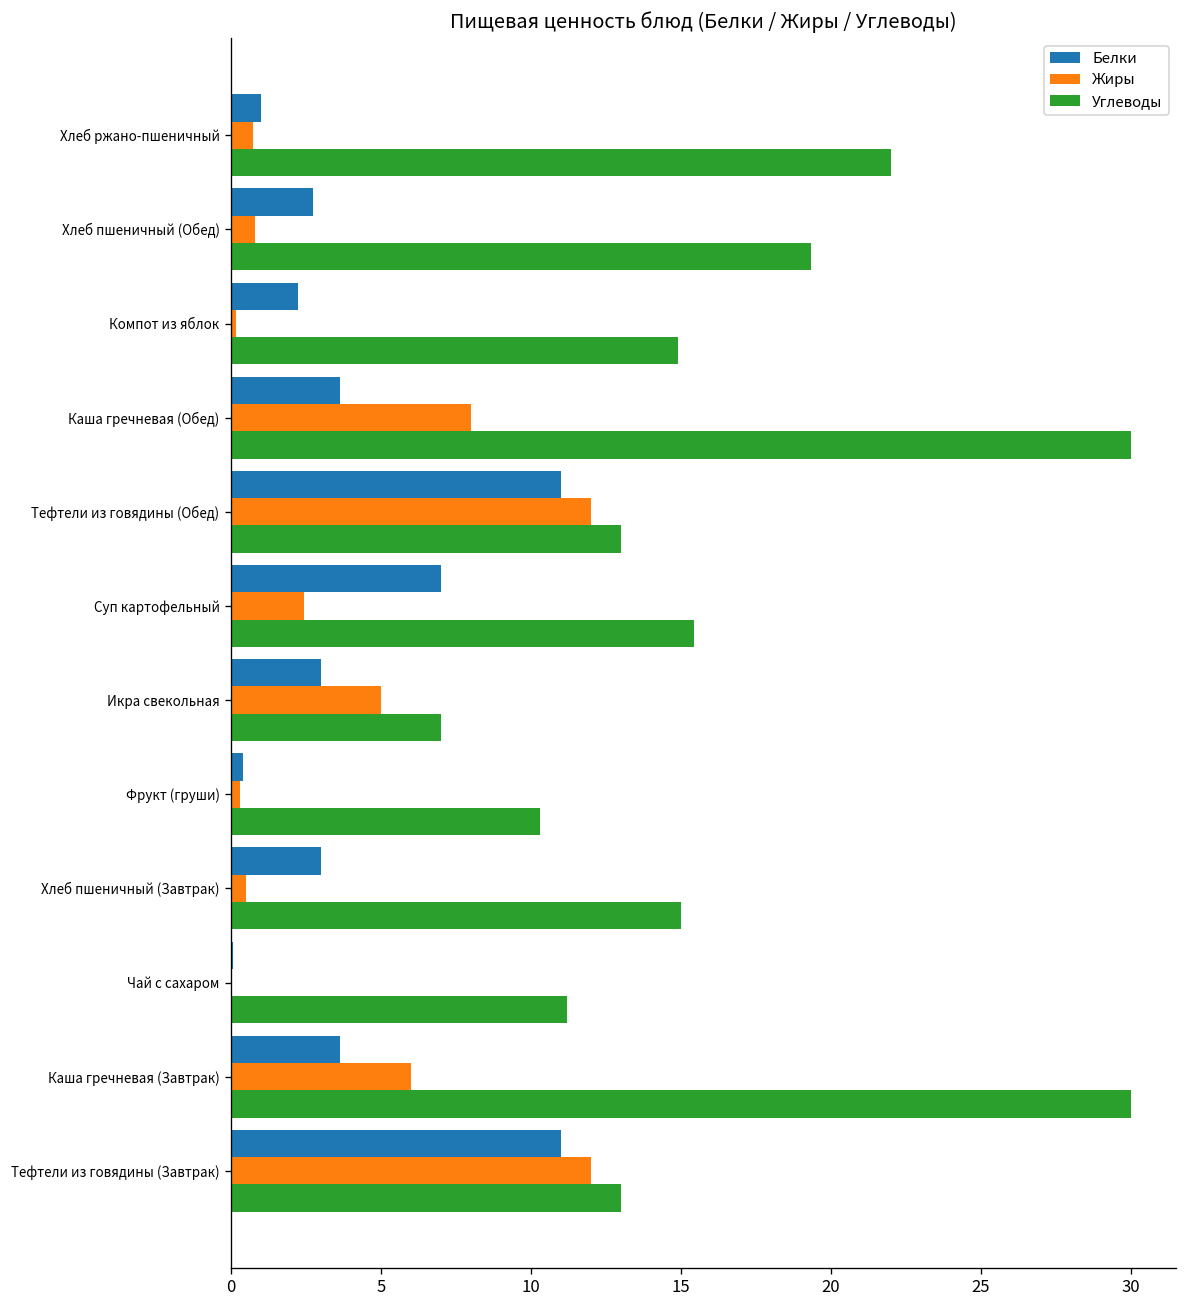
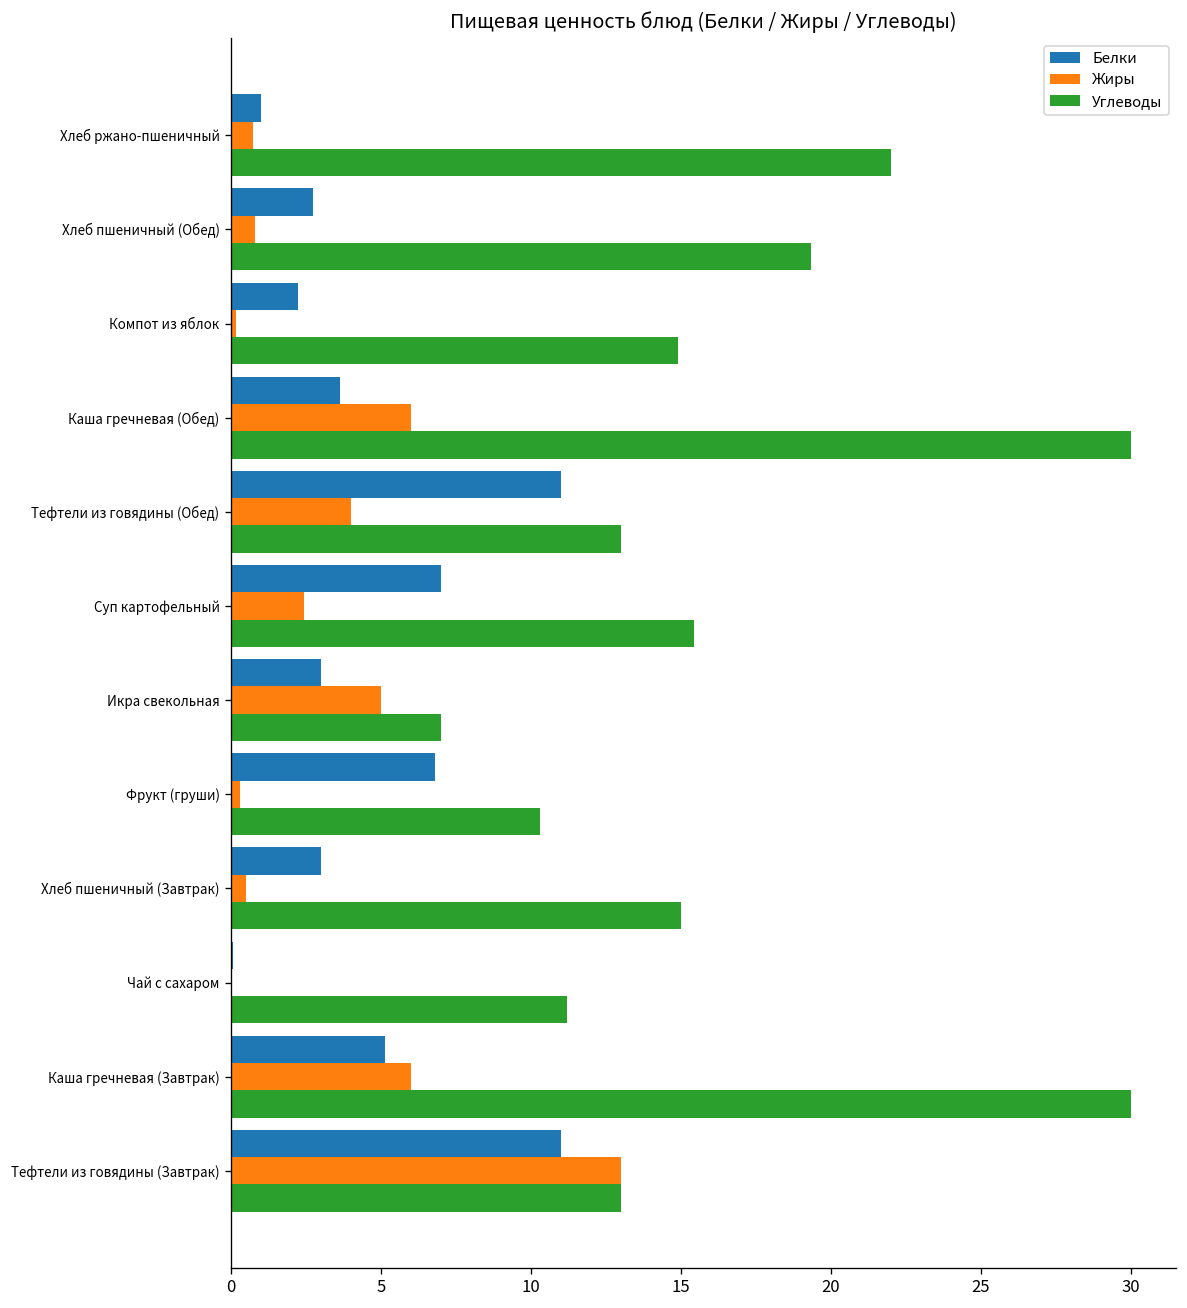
Жиры, Каша гречневая (Обед): 8 -> 6
Жиры, Тефтели из говядины (Обед): 12 -> 4
Белки, Фрукт (груши): 0.4 -> 6.8
Белки, Каша гречневая (Завтрак): 3.6 -> 5.1
Жиры, Тефтели из говядины (Завтрак): 12 -> 13
